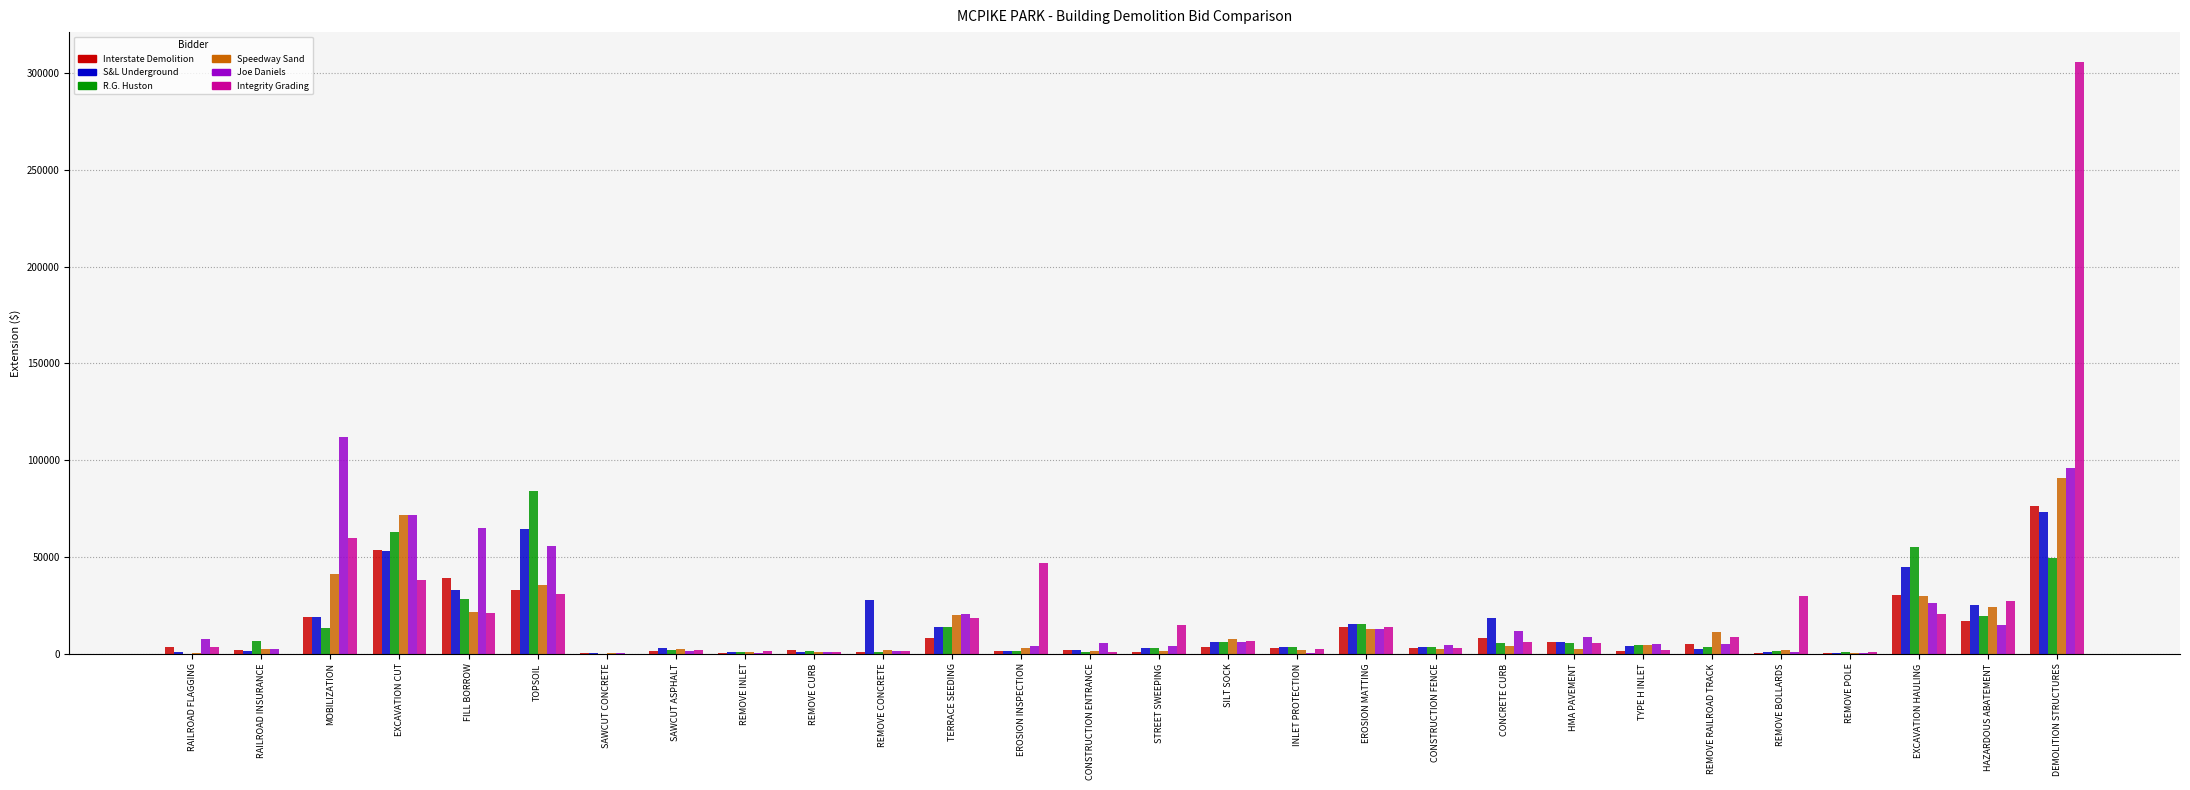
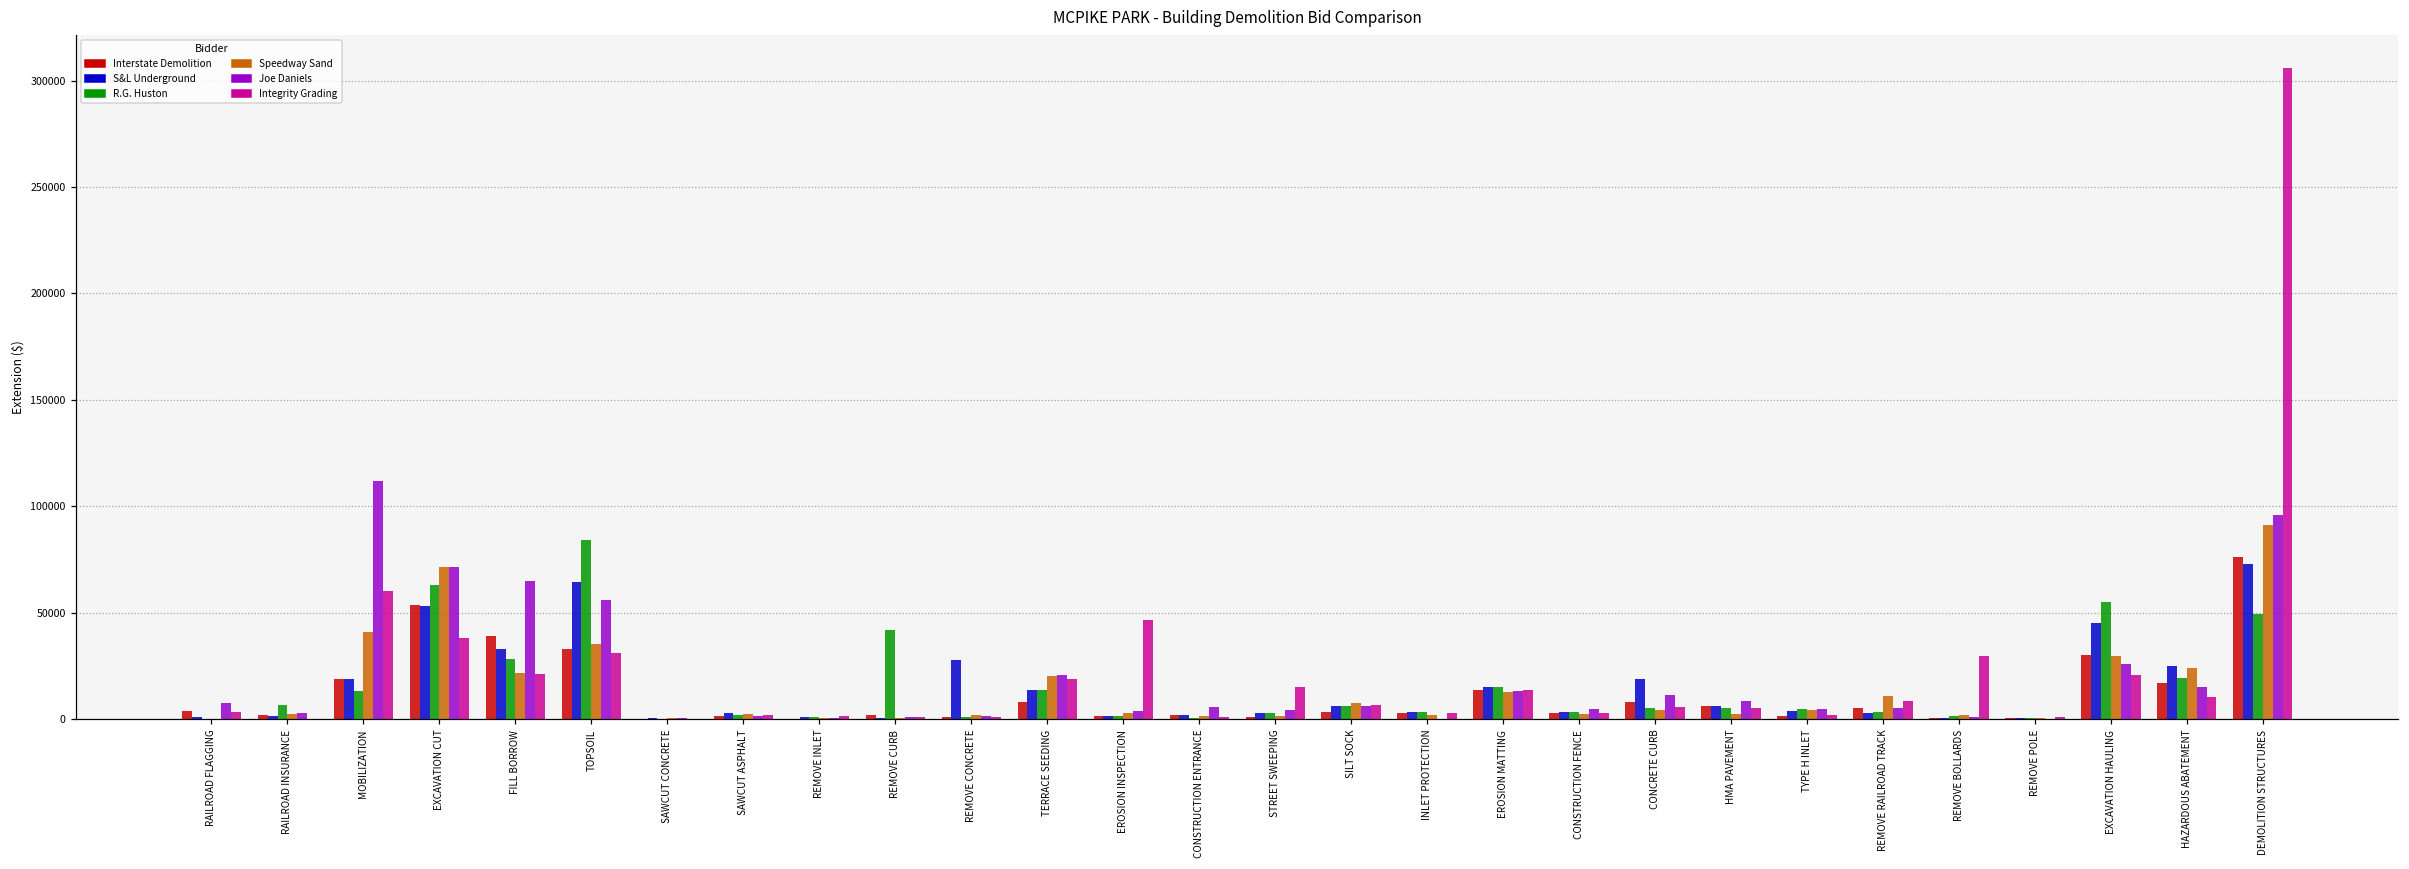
R.G. Huston, REMOVE CURB: 1000 -> 42000
Integrity Grading, HAZARDOUS ABATEMENT: 27000 -> 10000
